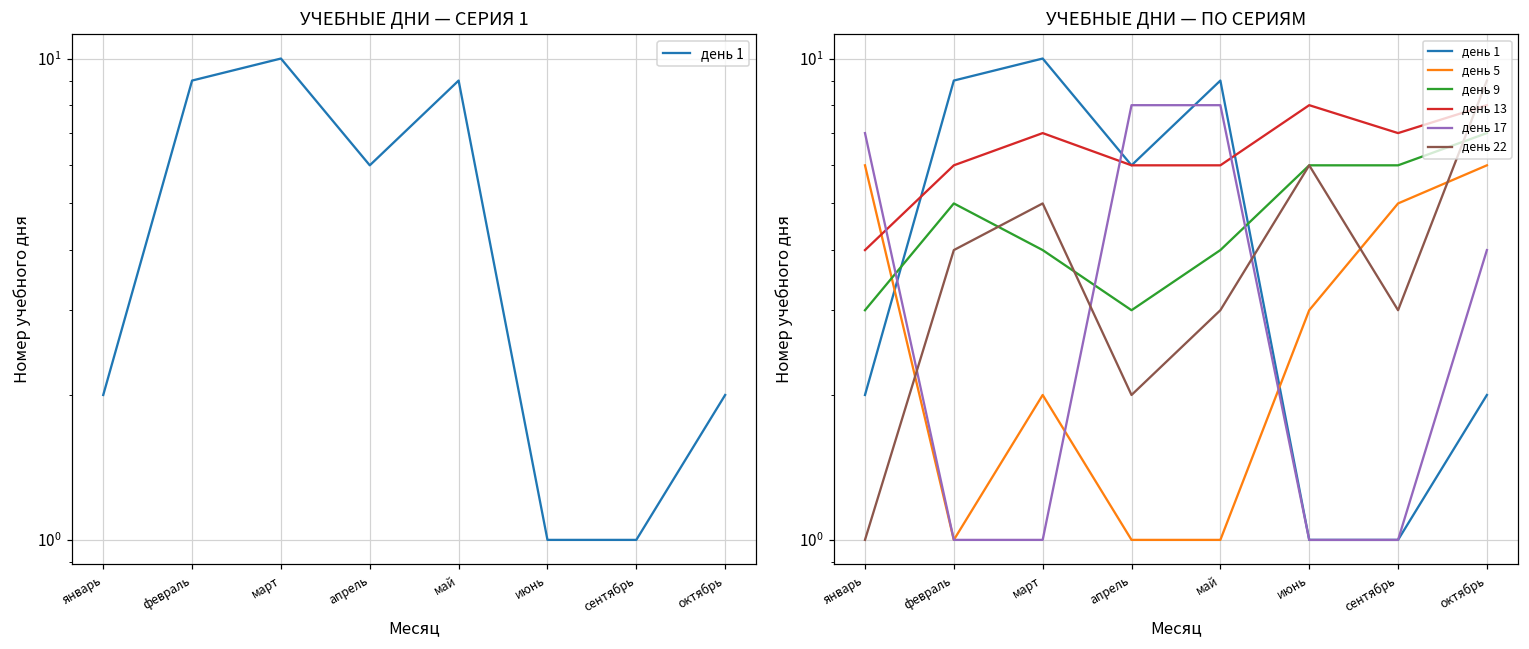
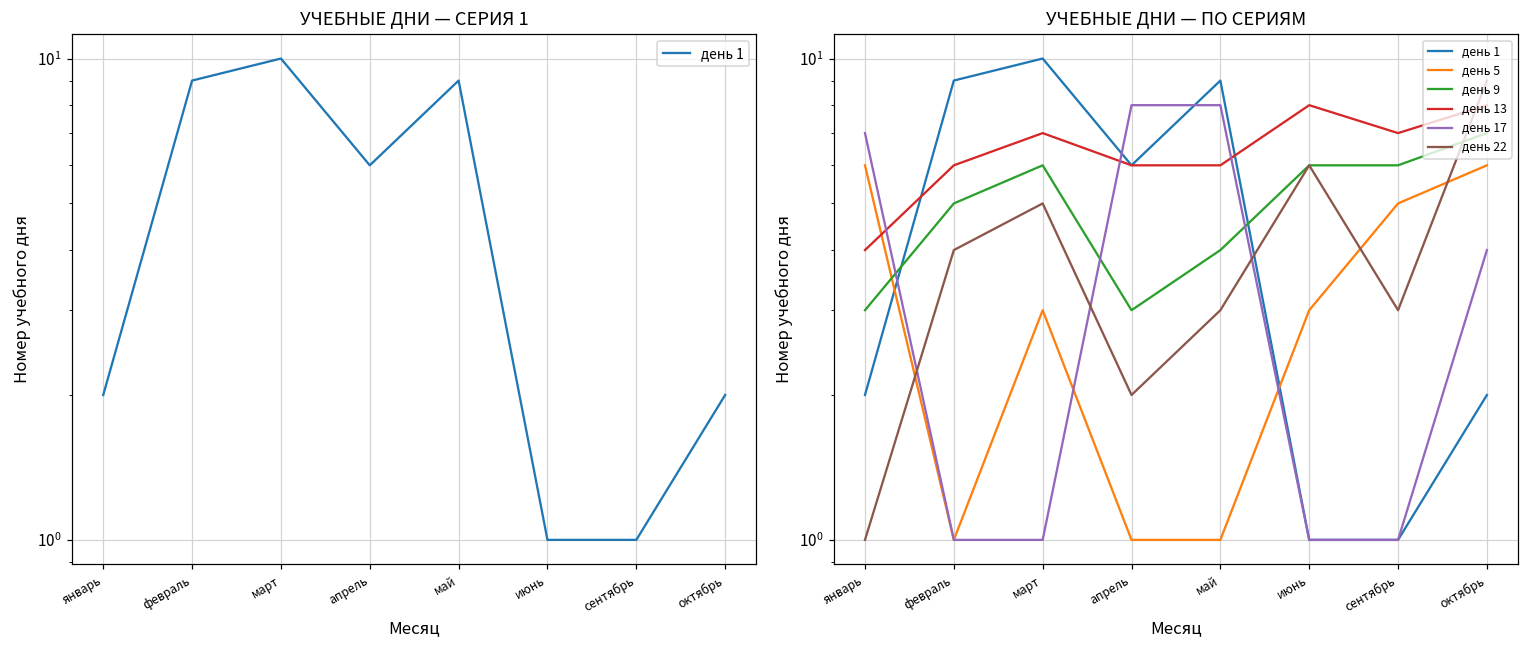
УЧЕБНЫЕ ДНИ — ПО СЕРИЯМ, день 5, март: 2 -> 3
УЧЕБНЫЕ ДНИ — ПО СЕРИЯМ, день 9, март: 4 -> 6
